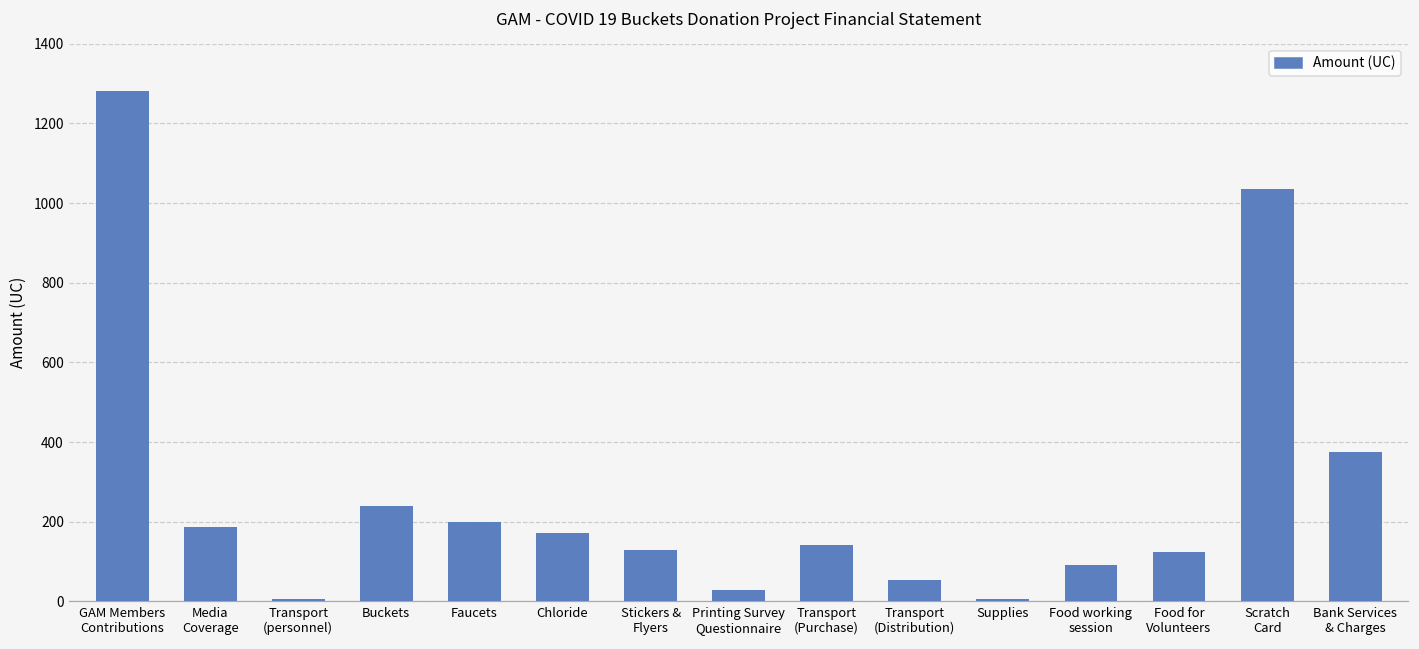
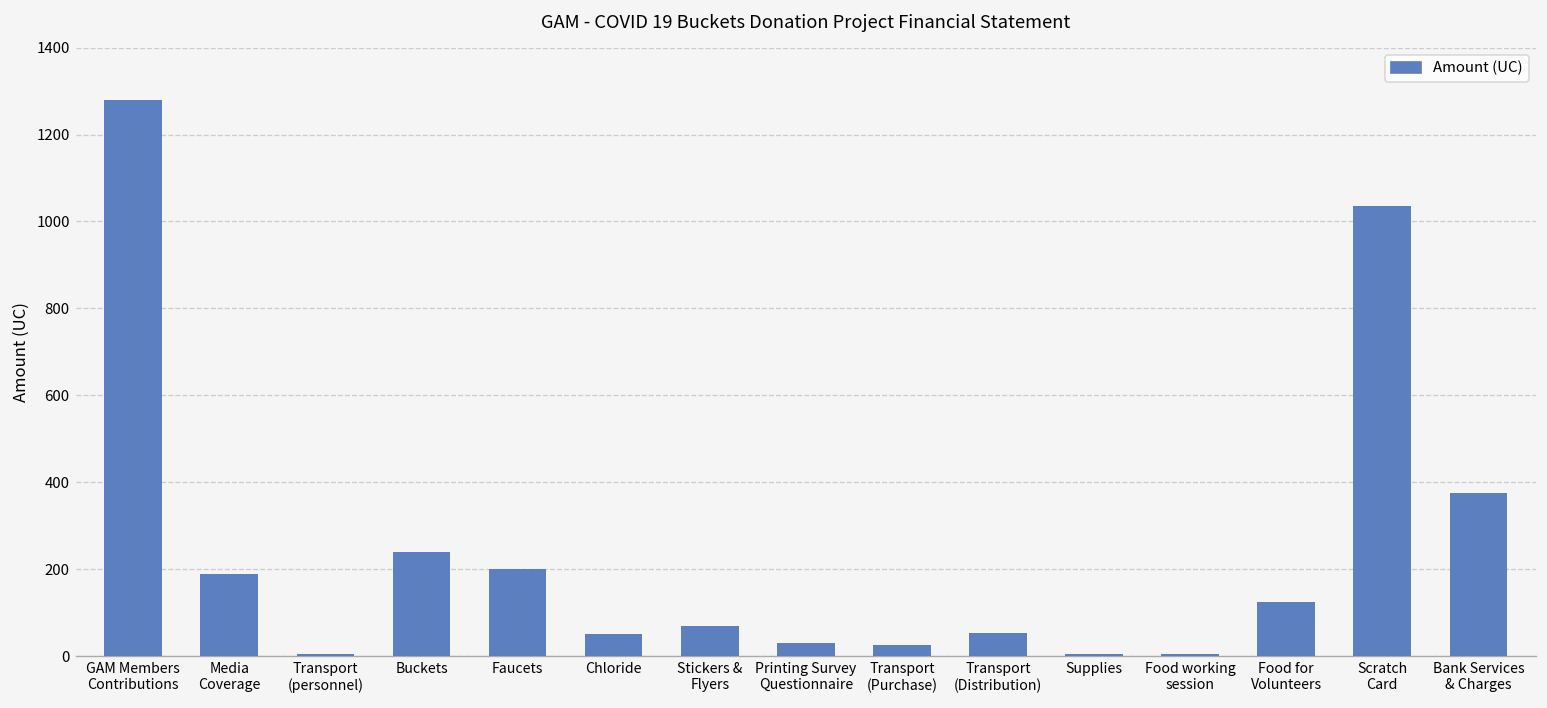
Chloride: 170 -> 50
Stickers & Flyers: 130 -> 70
Transport (Purchase): 140 -> 30
Food working session: 90 -> 10
